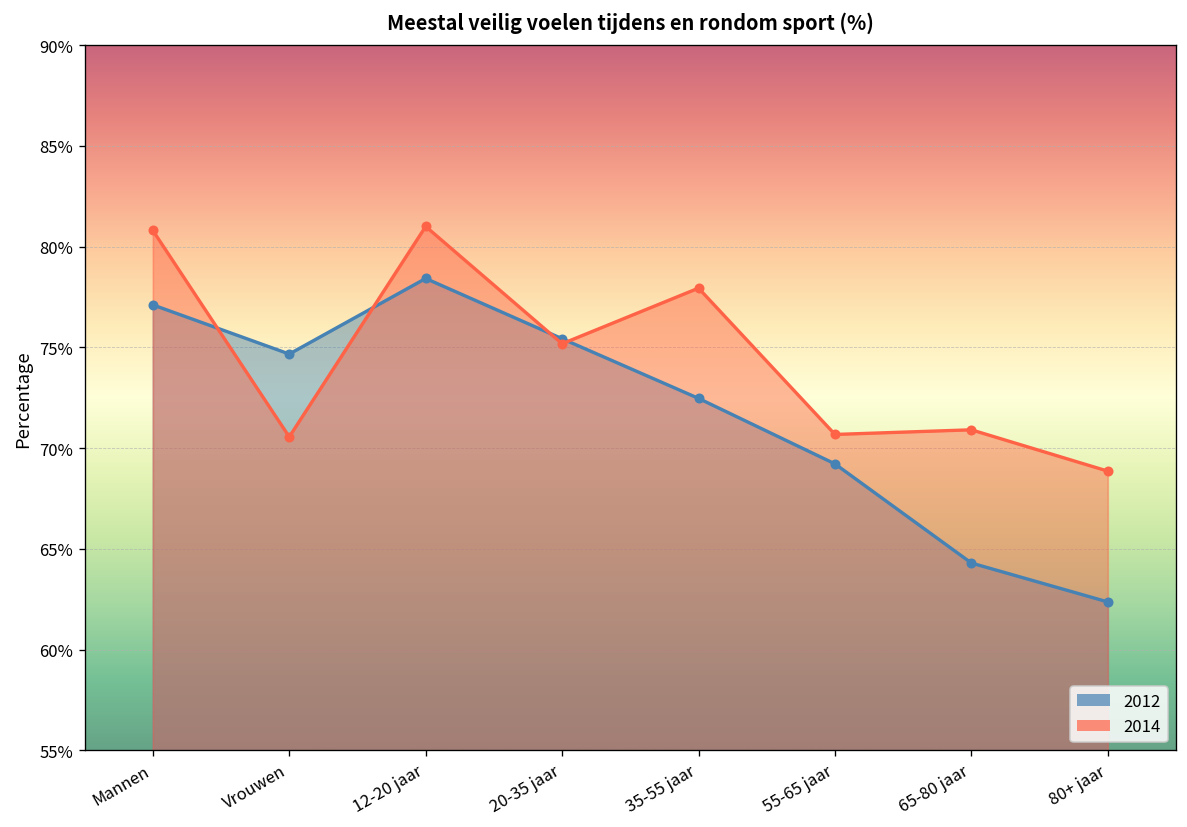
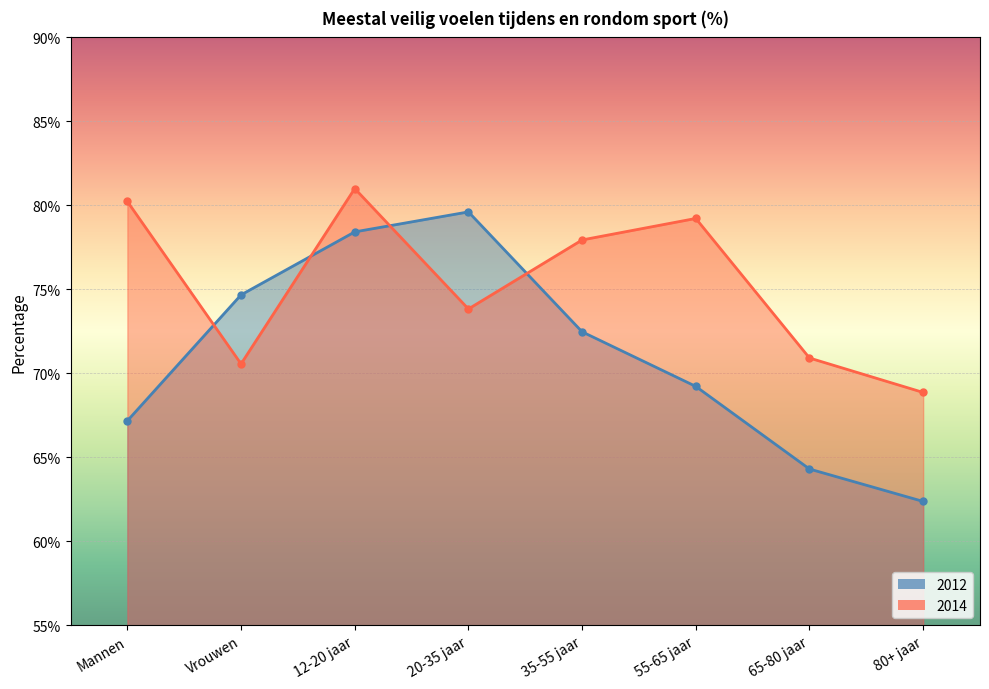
2012, Mannen: 77.1% -> 67.2%
2014, Mannen: 80.8% -> 80.2%
2012, 20-35 jaar: 75.4% -> 79.6%
2014, 20-35 jaar: 75.2% -> 73.8%
2014, 55-65 jaar: 70.7% -> 79.2%
